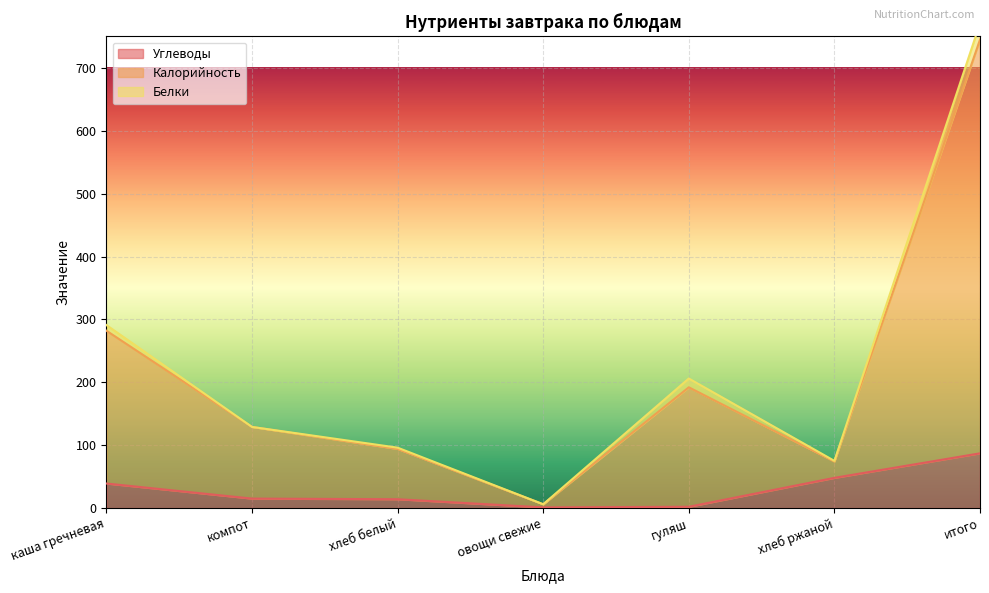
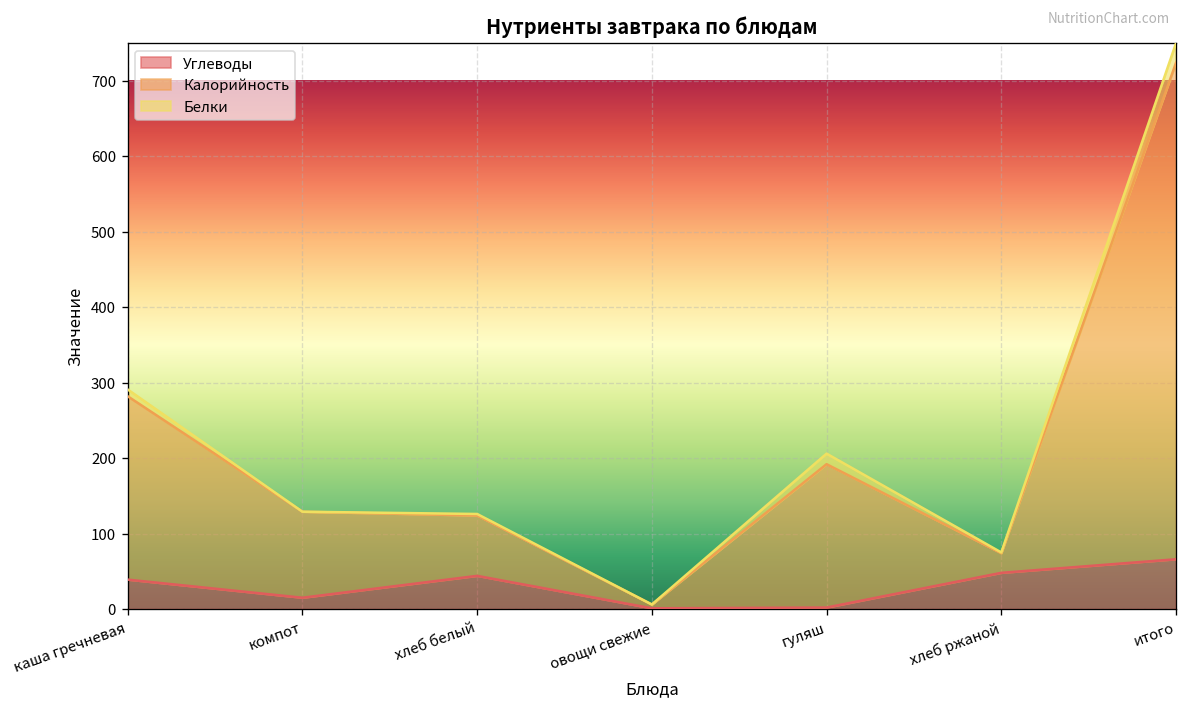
Углеводы, хлеб белый: 10 -> 40
Углеводы, итого: 90 -> 70
